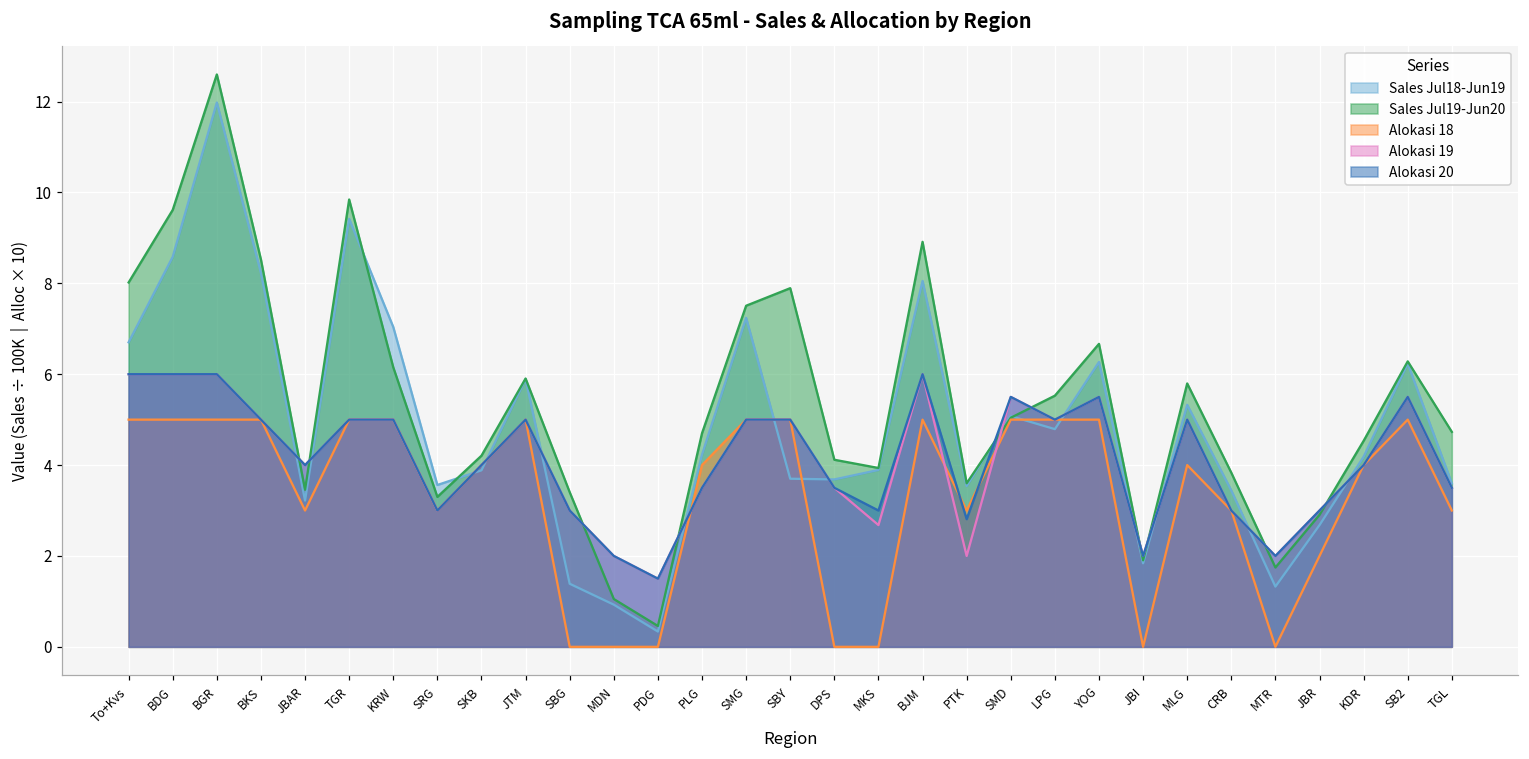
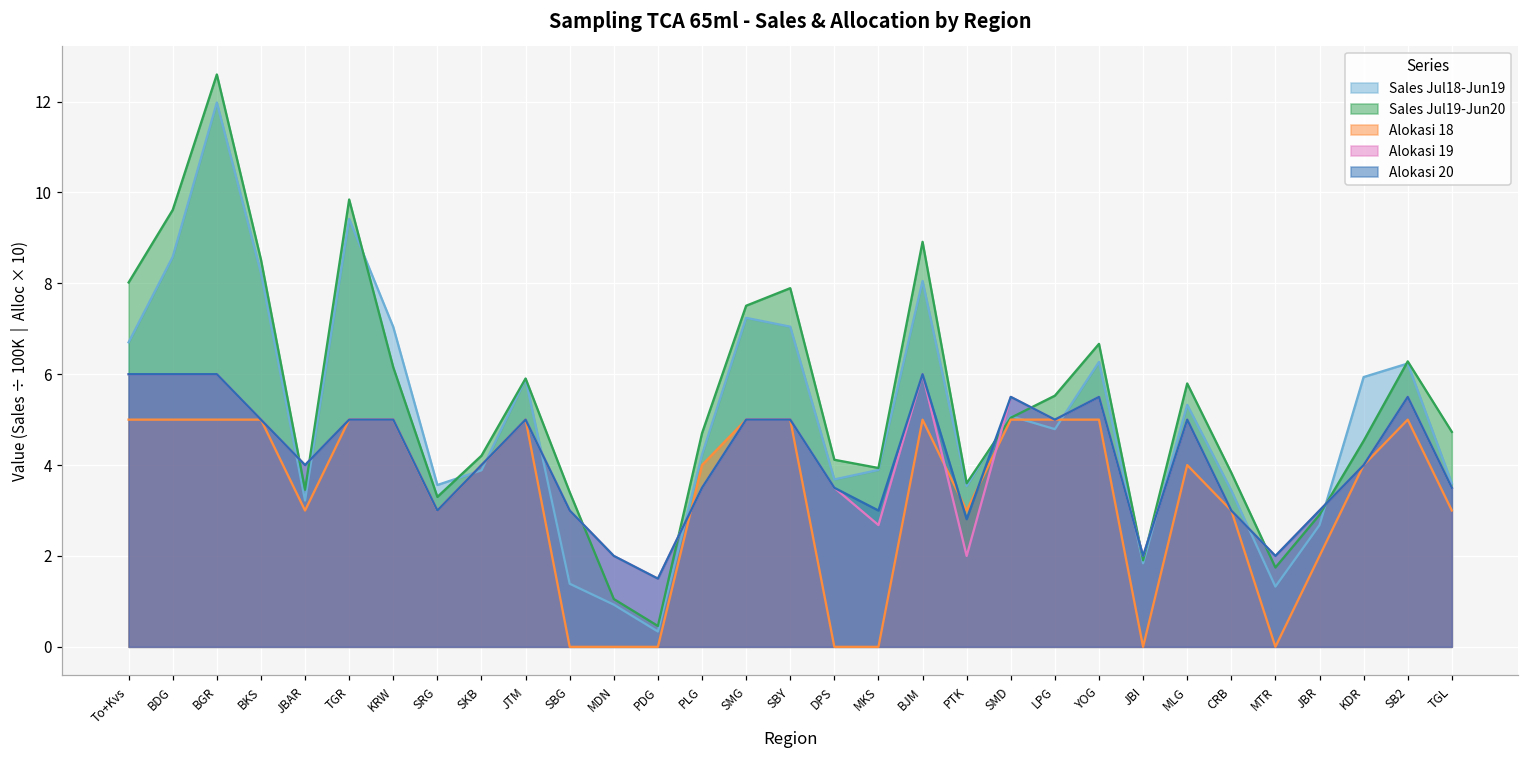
Sales Jul18-Jun19, SBY: 3.7 -> 7.0
Sales Jul18-Jun19, KDR: 4.2 -> 5.9
